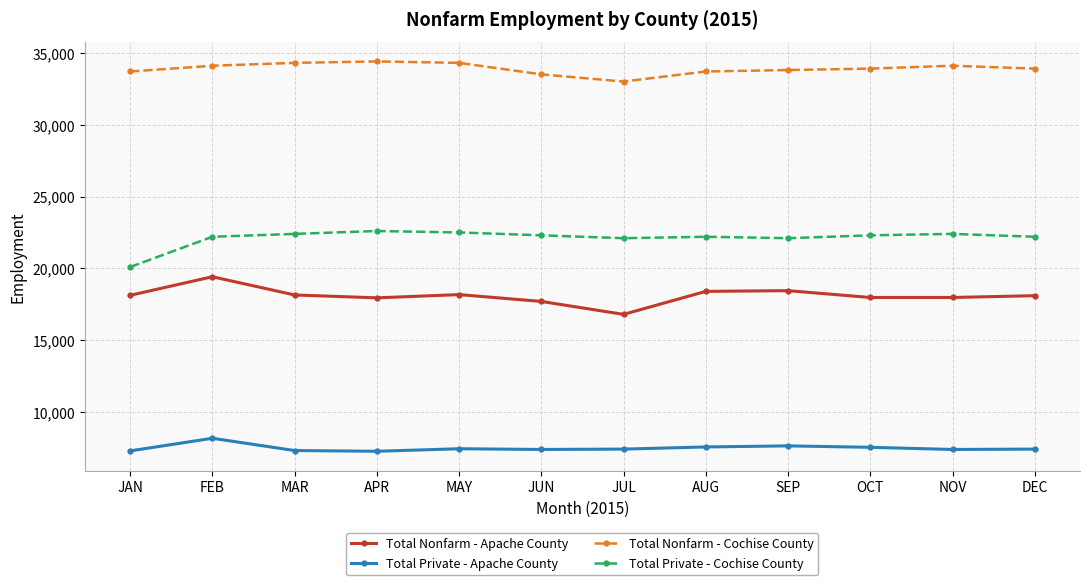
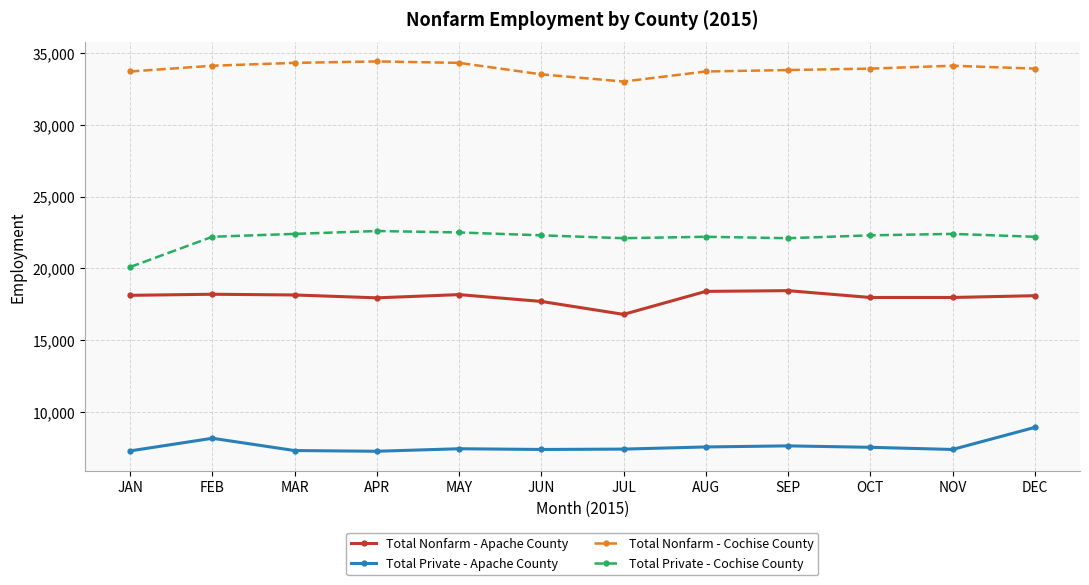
Total Nonfarm - Apache County, FEB: 19,400 -> 18,200
Total Private - Apache County, DEC: 7,400 -> 8,900
